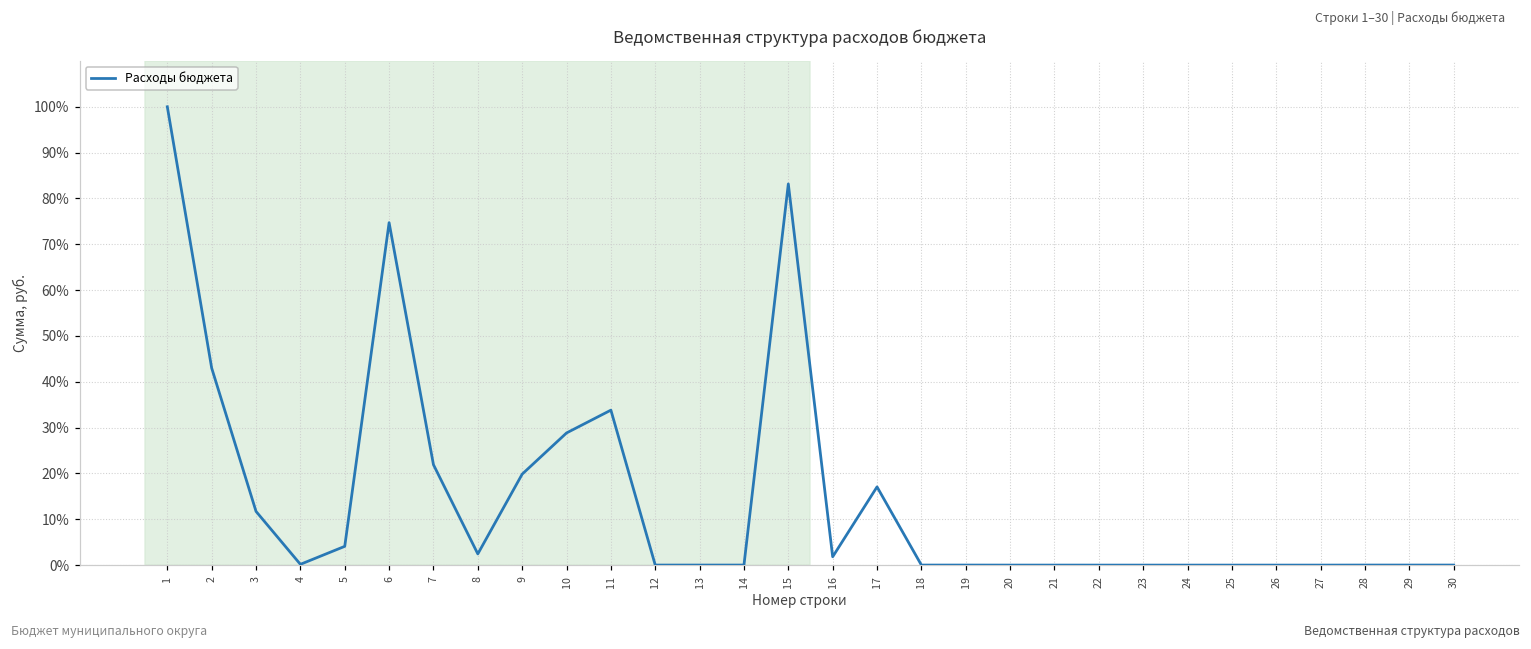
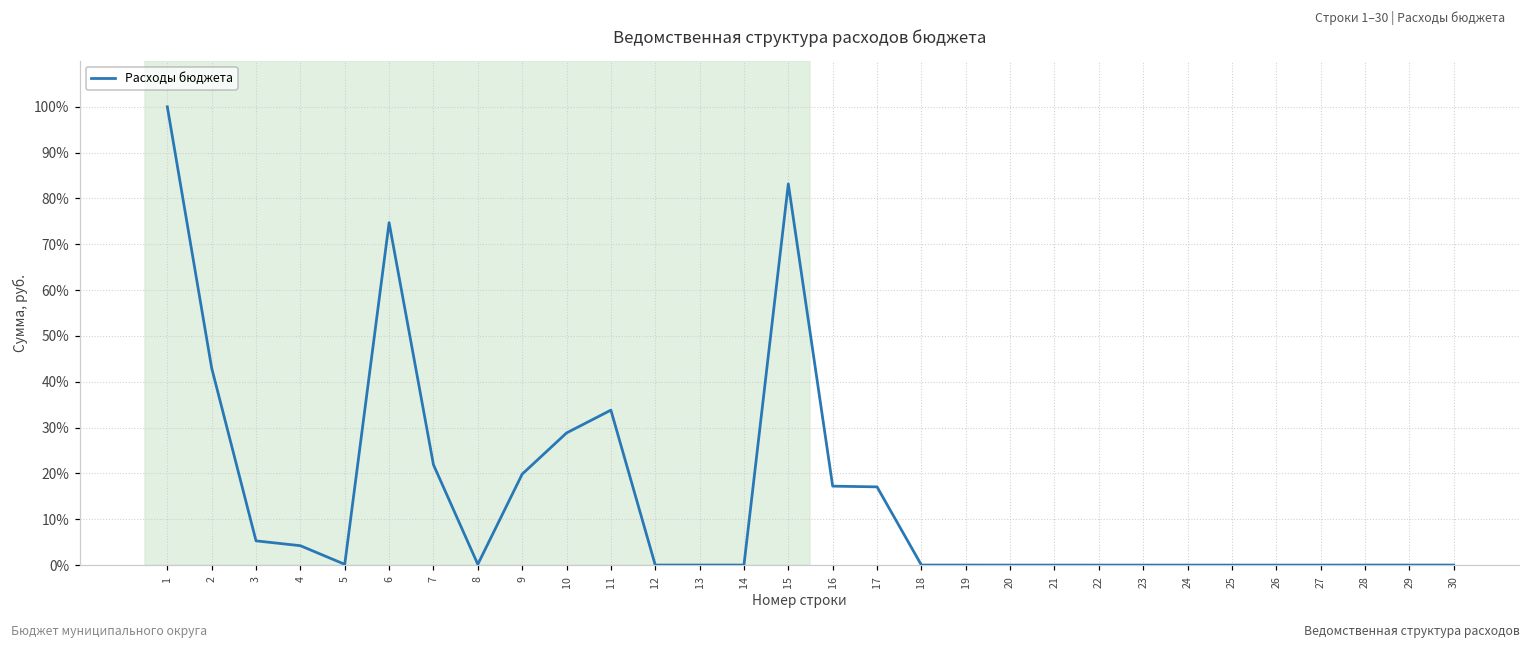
3: 12% -> 5%
4: 0% -> 4%
5: 4% -> 0%
8: 2% -> 0%
16: 2% -> 17%
